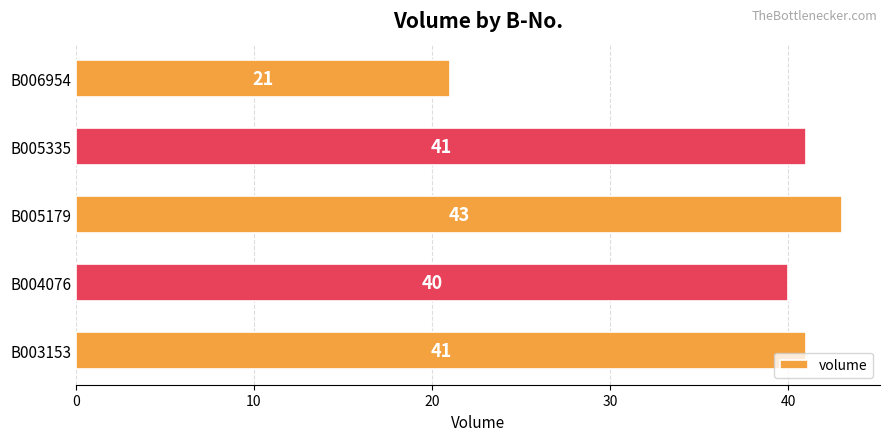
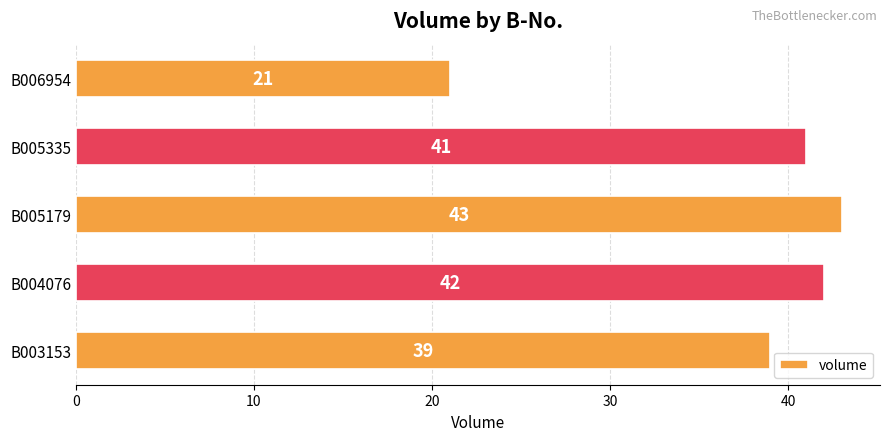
B004076: 40 -> 42
B003153: 41 -> 39
